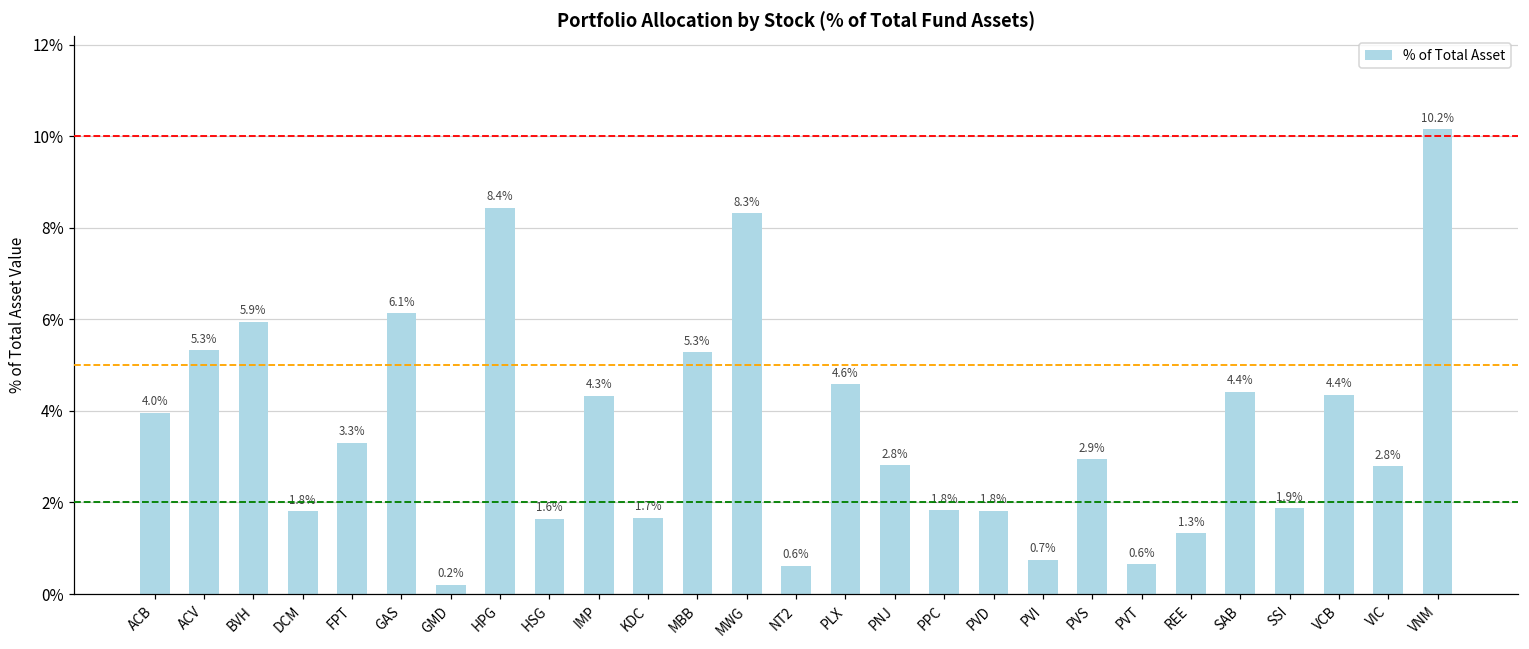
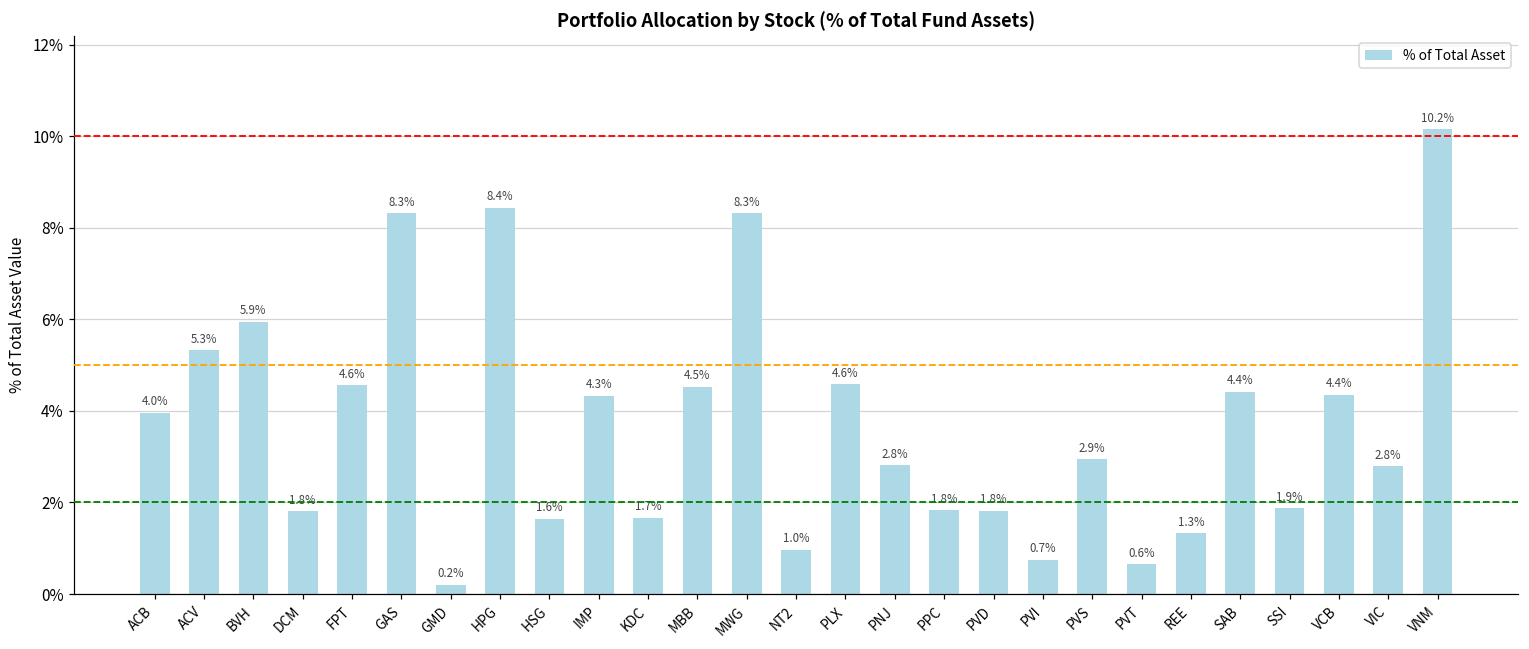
FPT: 3.3% -> 4.6%
GAS: 6.1% -> 8.3%
MBB: 5.3% -> 4.5%
NT2: 0.6% -> 1.0%
